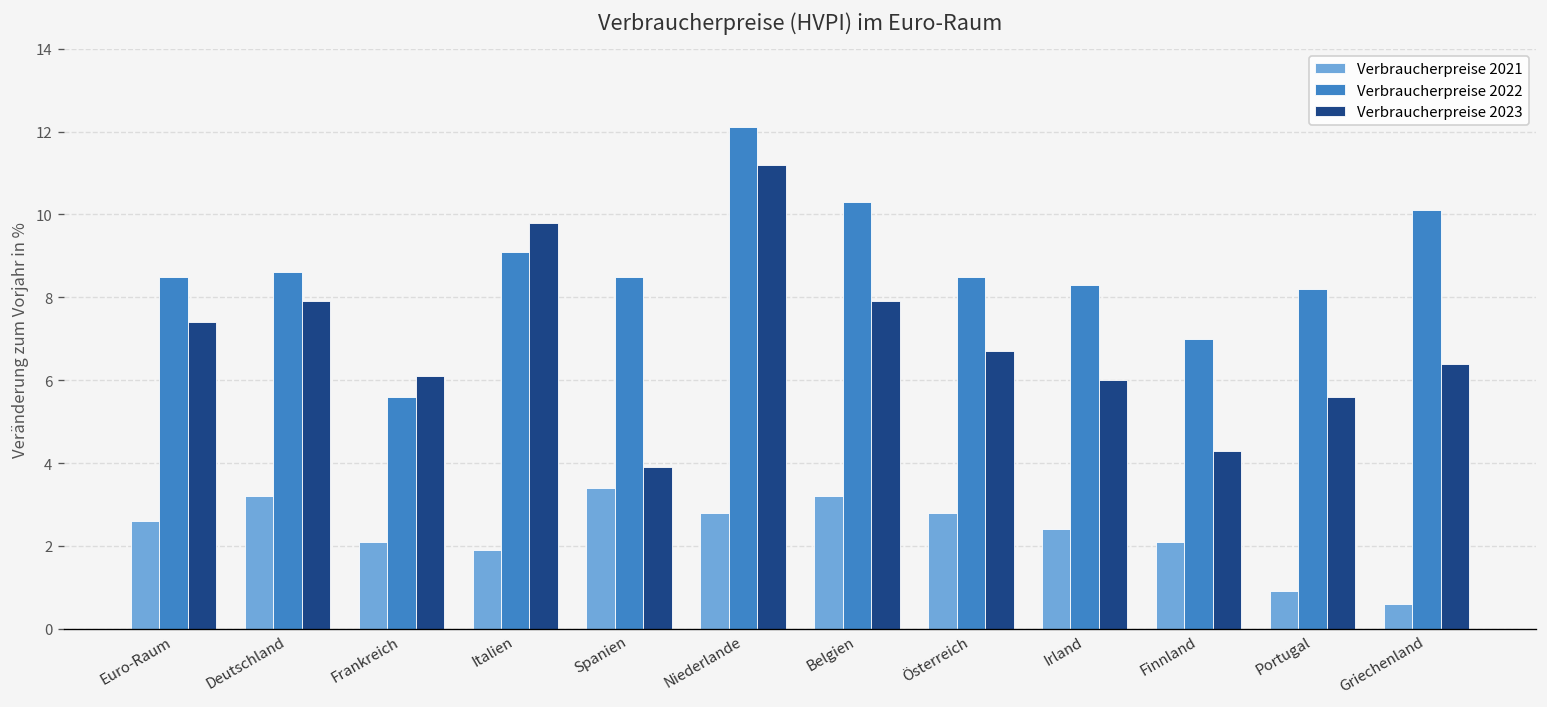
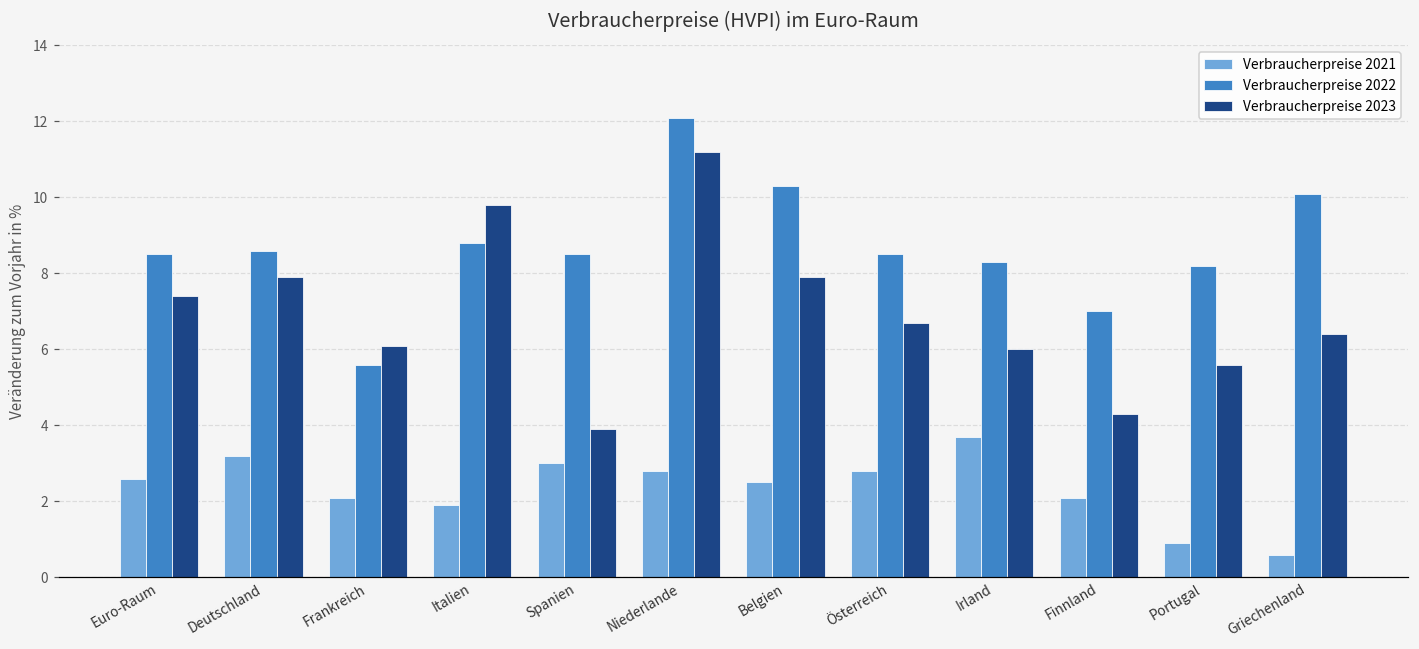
Verbraucherpreise 2022, Italien: 9.1 -> 8.8
Verbraucherpreise 2021, Spanien: 3.4 -> 3.0
Verbraucherpreise 2021, Belgien: 3.2 -> 2.5
Verbraucherpreise 2021, Irland: 2.4 -> 3.7
